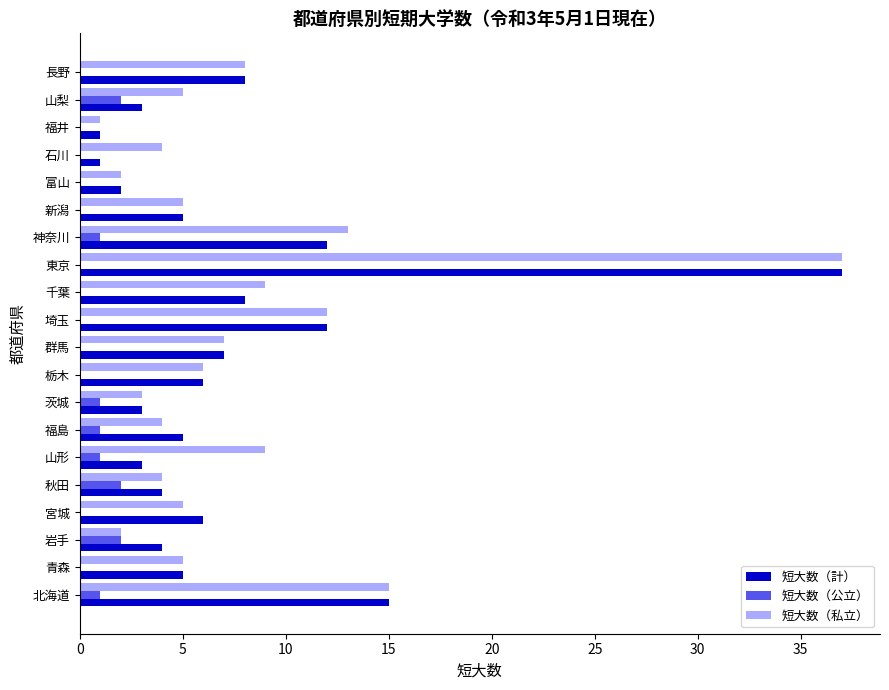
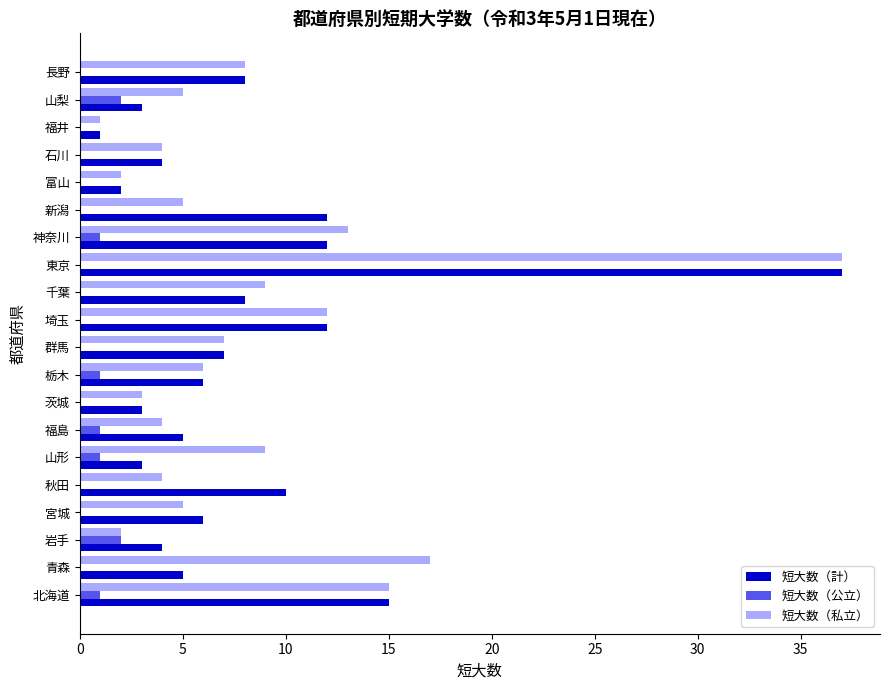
短大数（計）, 石川: 1 -> 4
短大数（計）, 新潟: 5 -> 12
短大数（公立）, 栃木: 0 -> 1
短大数（公立）, 茨城: 1 -> 0
短大数（公立）, 秋田: 2 -> 0
短大数（計）, 秋田: 4 -> 10
短大数（私立）, 青森: 5 -> 17
